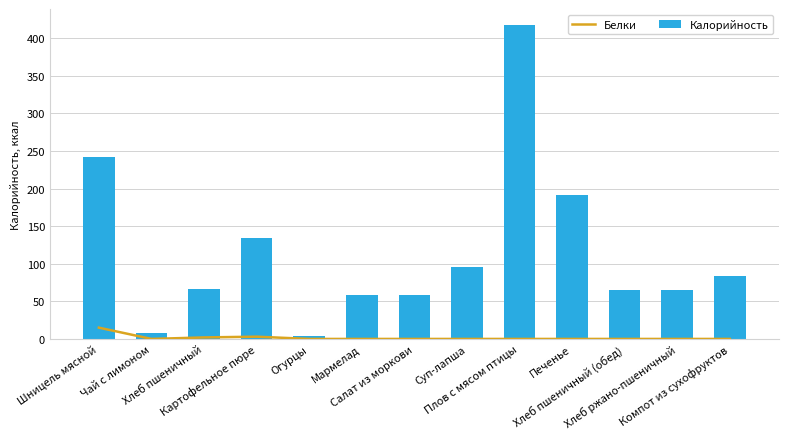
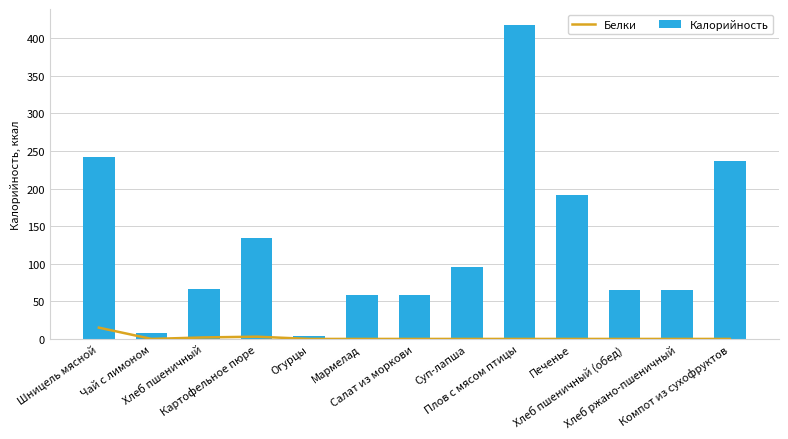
Калорийность, Компот из сухофруктов: 80 -> 240
